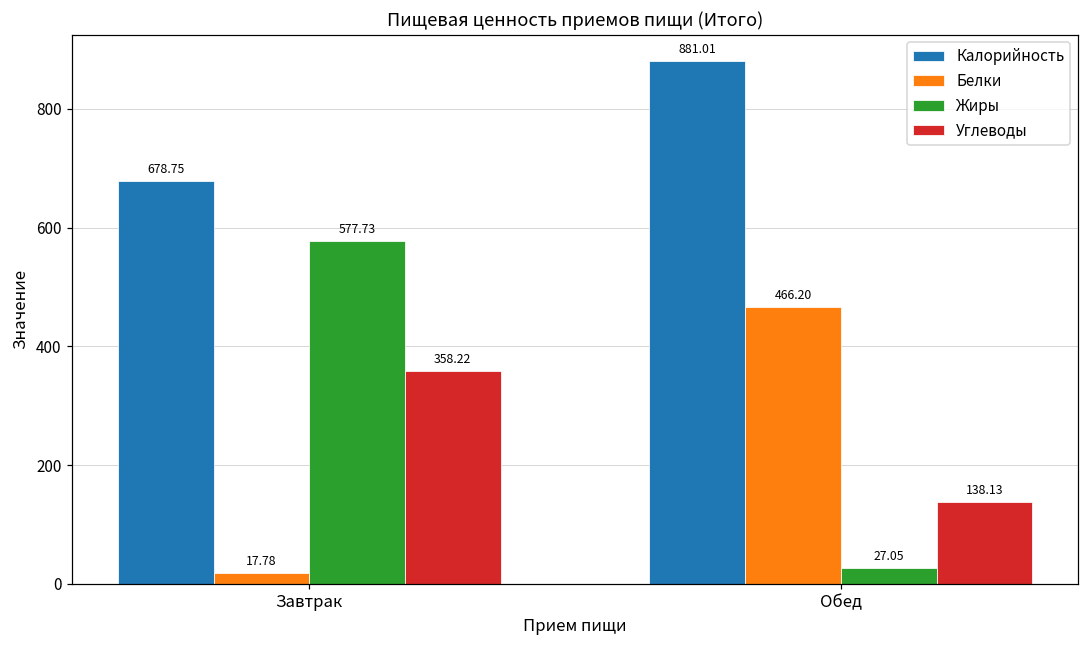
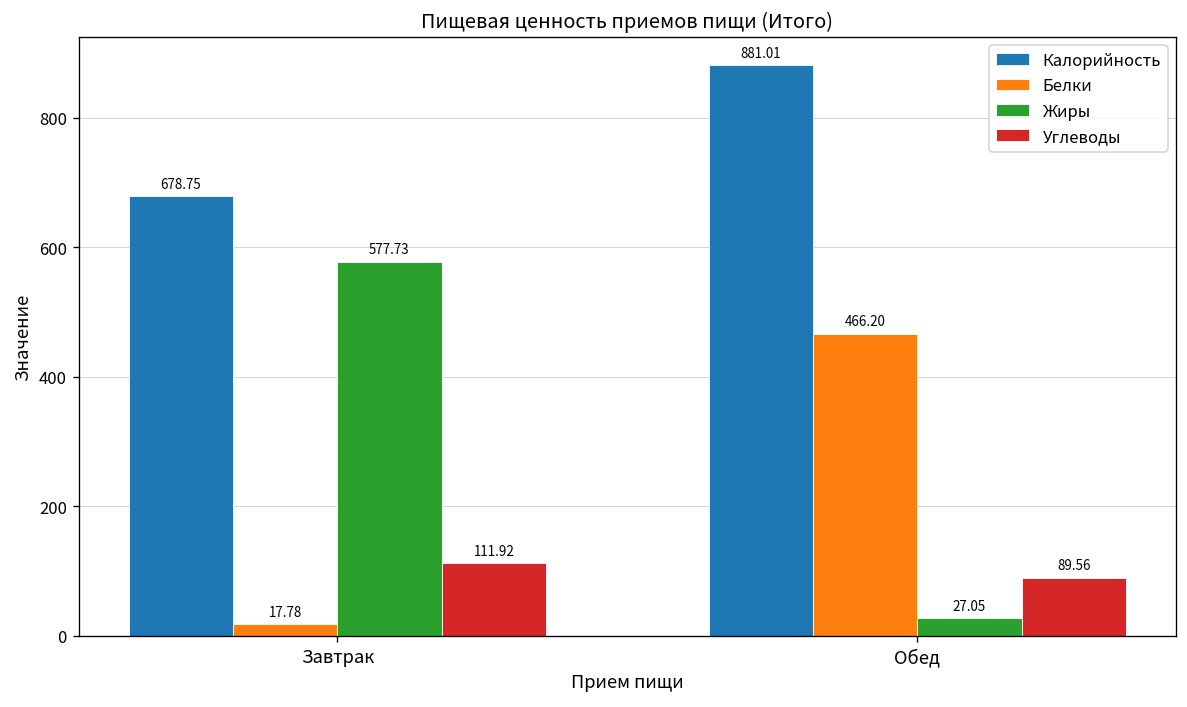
Углеводы, Завтрак: 358.22 -> 111.92
Углеводы, Обед: 138.13 -> 89.56
